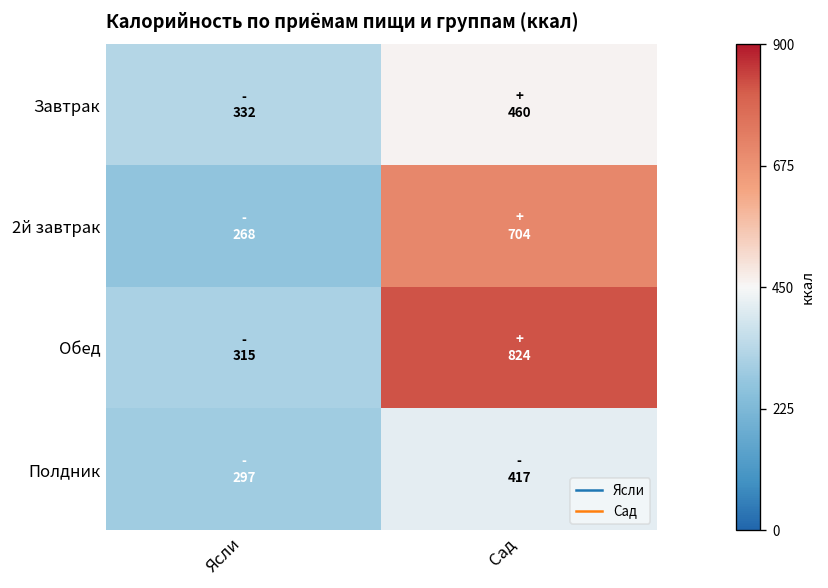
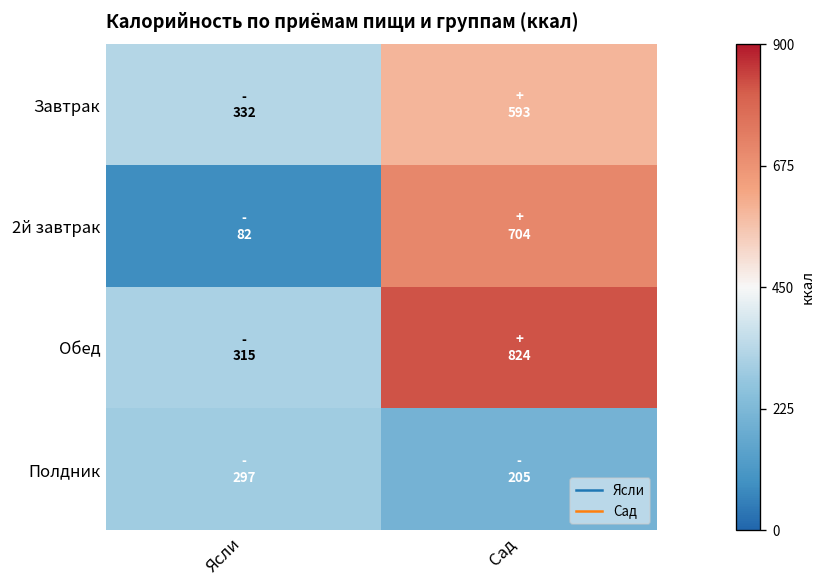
Завтрак, Сад: 460 -> 593
2й завтрак, Ясли: 268 -> 82
Полдник, Сад: 417 -> 205
